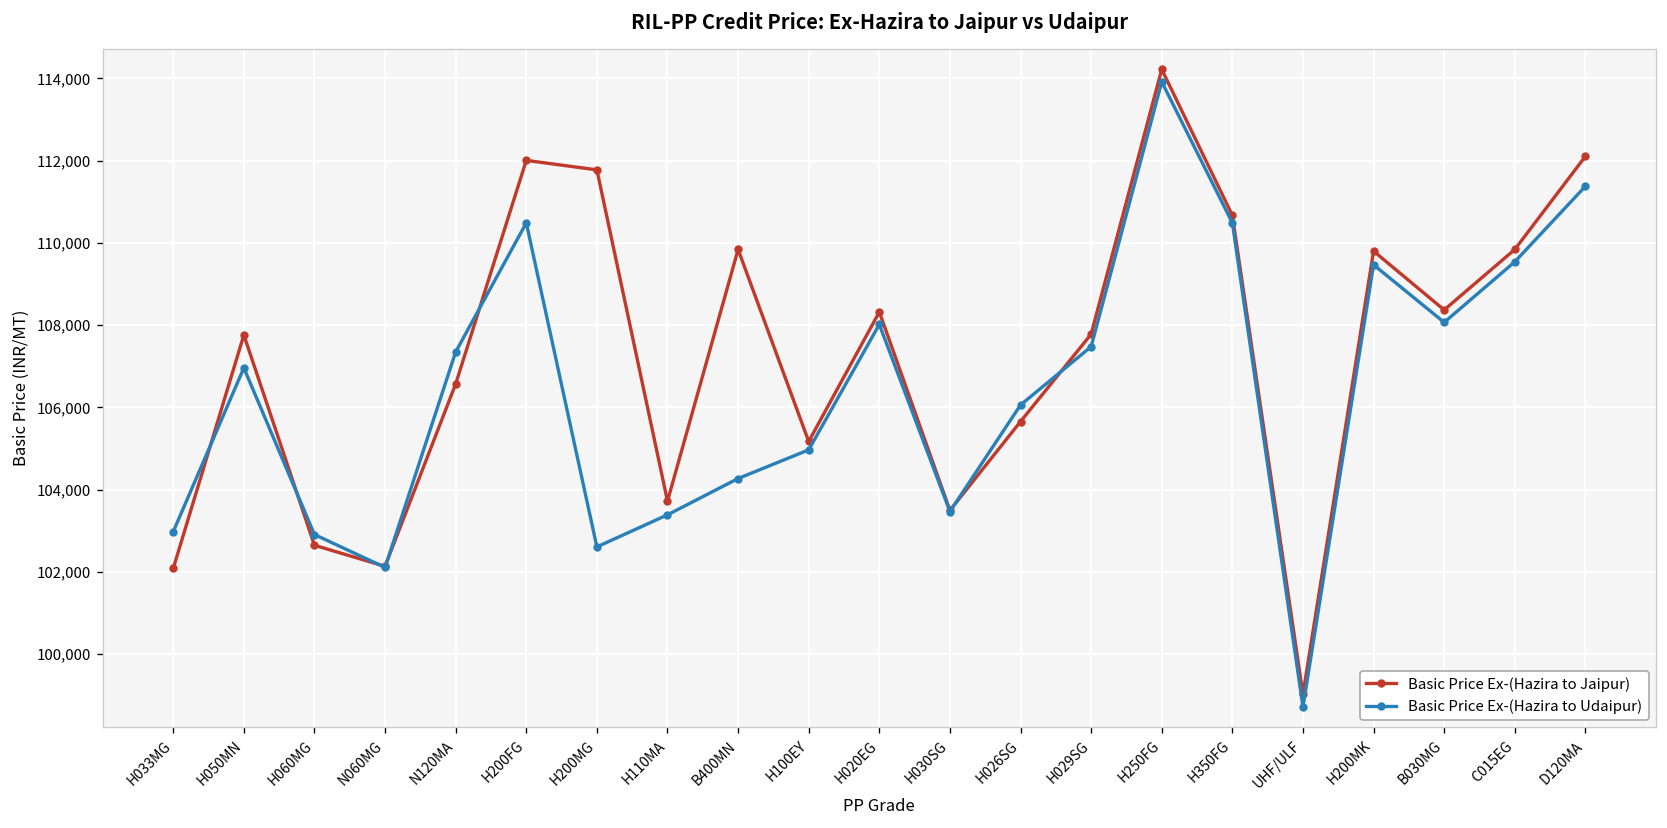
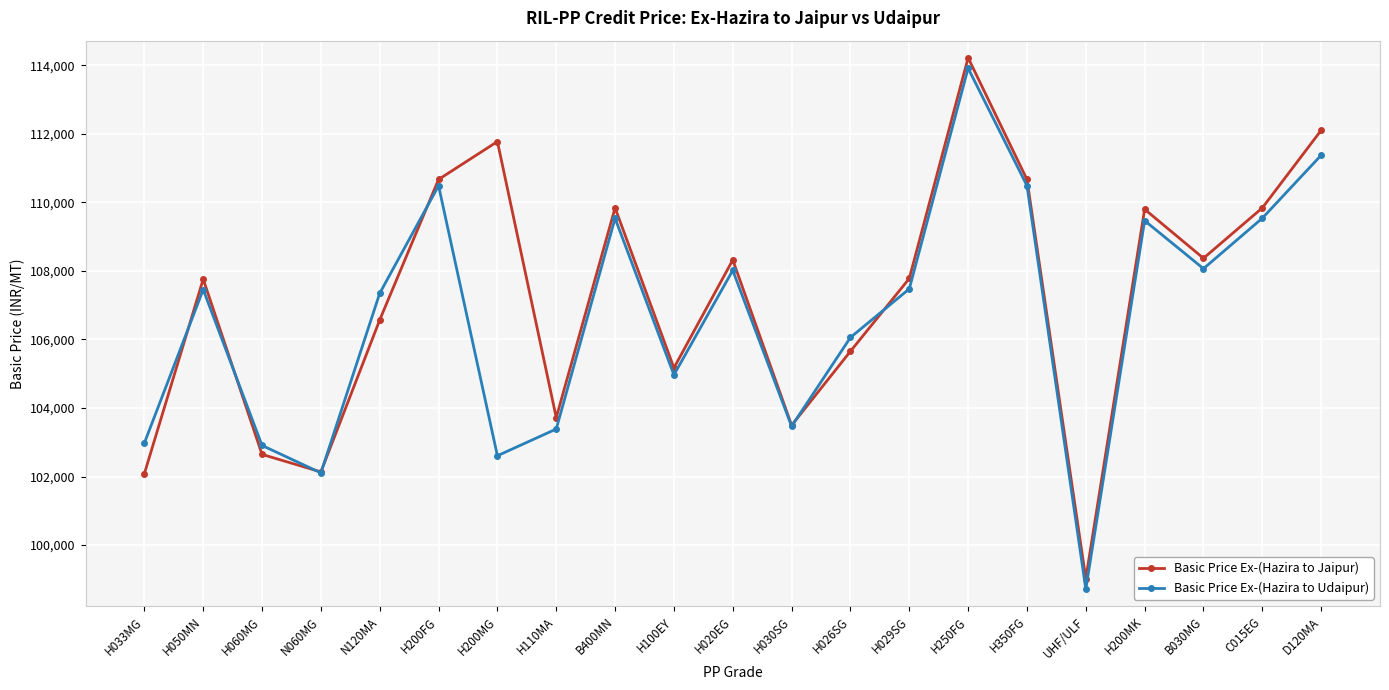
Basic Price Ex-(Hazira to Udaipur), H050MN: 107,000 -> 107,500
Basic Price Ex-(Hazira to Jaipur), H200FG: 112,000 -> 110,700
Basic Price Ex-(Hazira to Udaipur), B400MN: 104,300 -> 109,500
